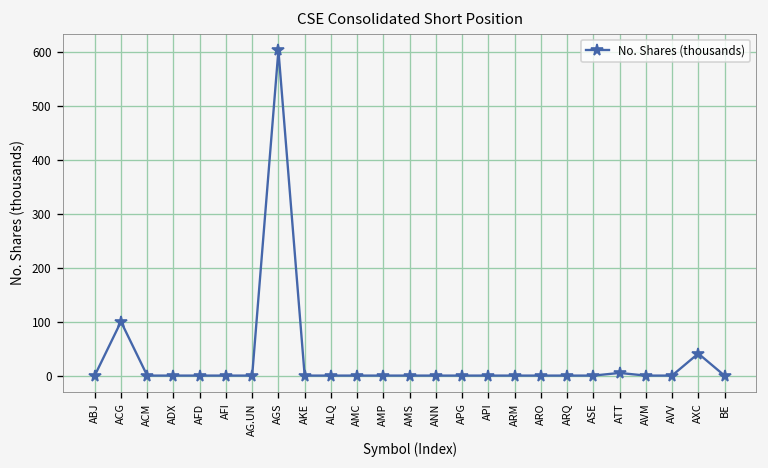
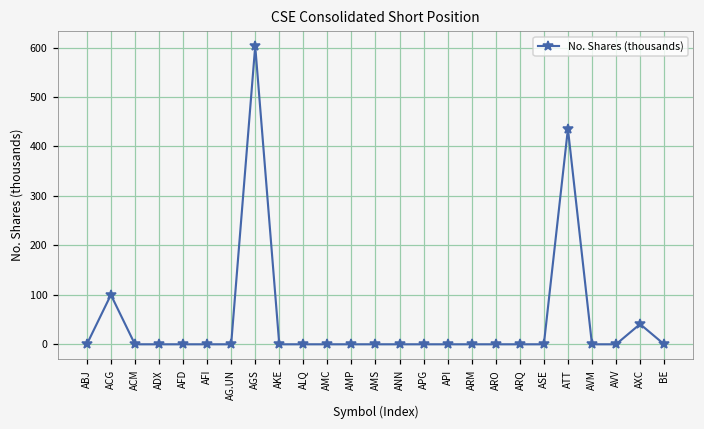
ATT: 0 -> 440
